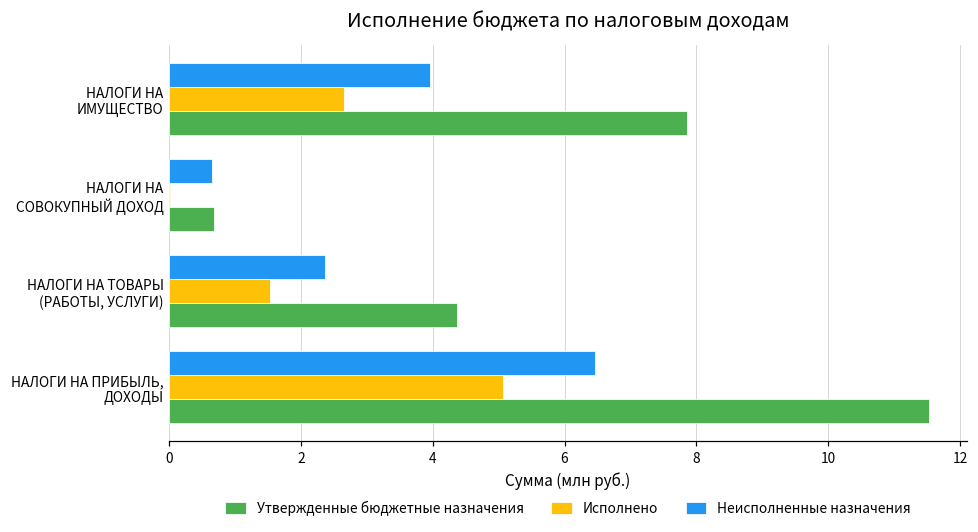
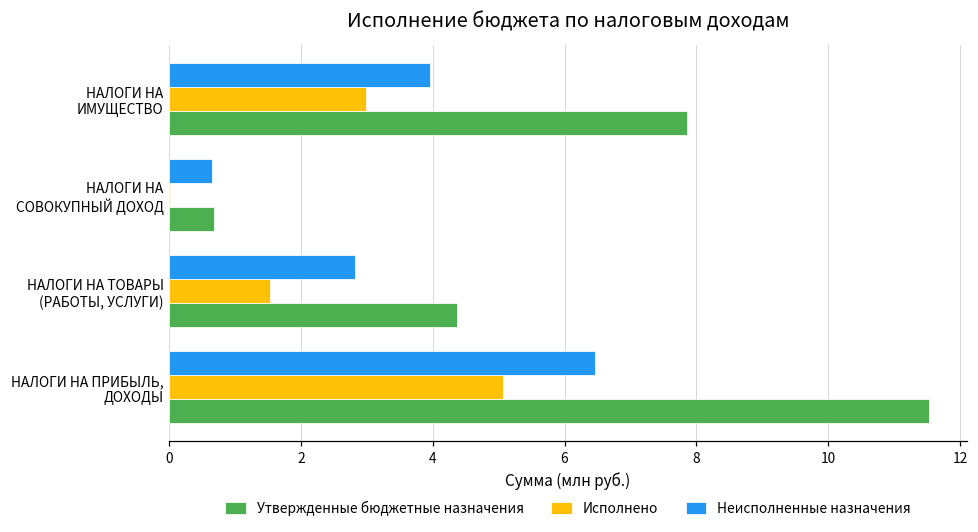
Исполнено, НАЛОГИ НА ИМУЩЕСТВО: 2.7 -> 3.0
Неисполненные назначения, НАЛОГИ НА ТОВАРЫ (РАБОТЫ, УСЛУГИ): 2.4 -> 2.8
